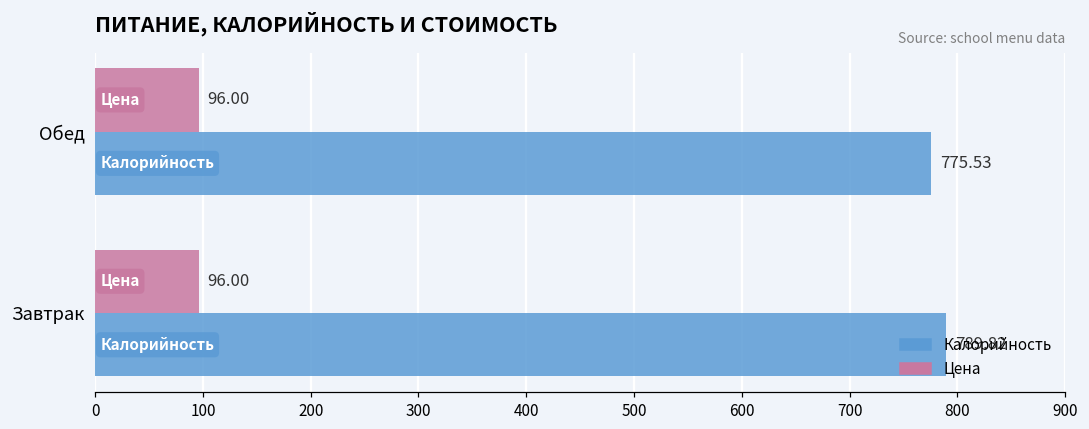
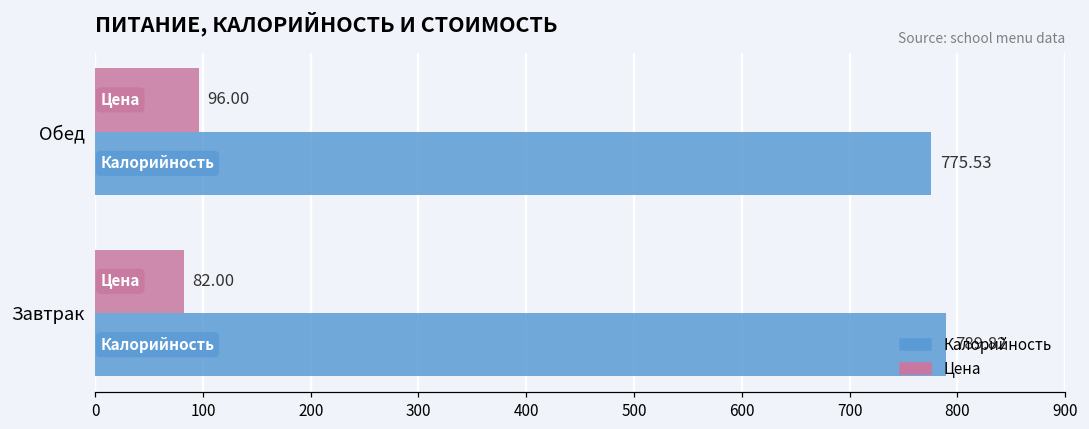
Цена, Завтрак: 96.00 -> 82.00
